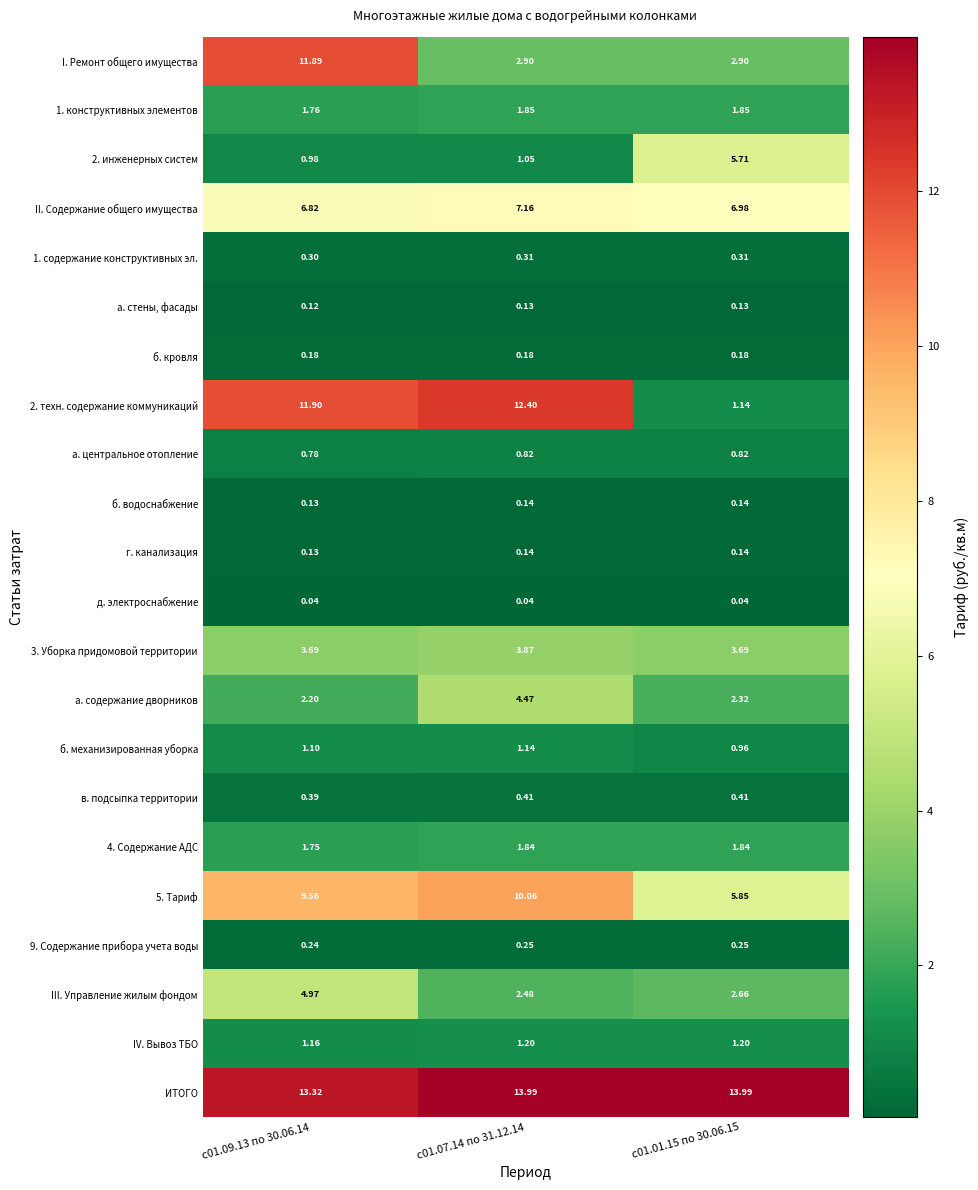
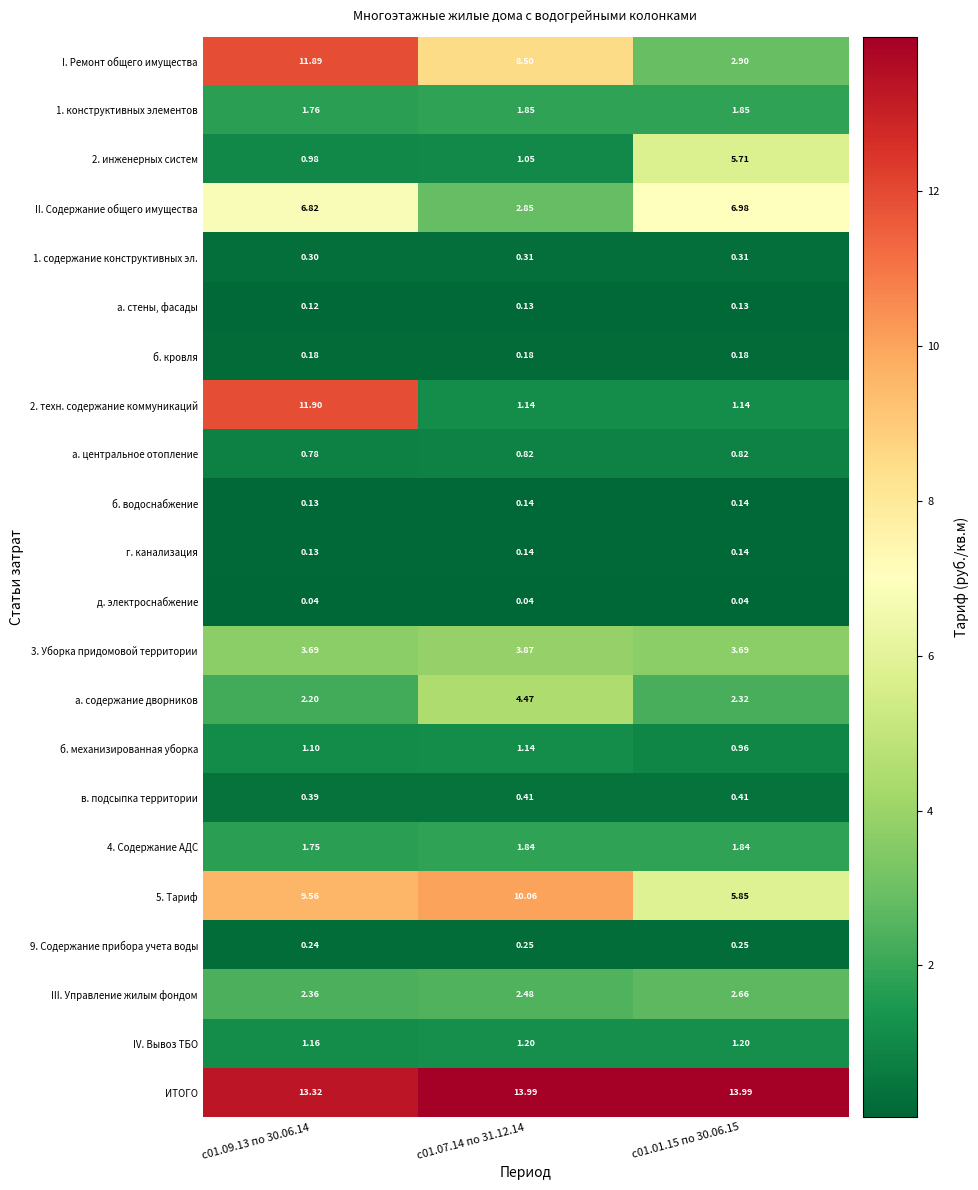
I. Ремонт общего имущества, с01.07.14 по 31.12.14: 2.90 -> 8.50
II. Содержание общего имущества, с01.07.14 по 31.12.14: 7.16 -> 2.85
2. техн. содержание коммуникаций, с01.07.14 по 31.12.14: 12.40 -> 1.14
III. Управление жилым фондом, с01.09.13 по 30.06.14: 4.97 -> 2.36
